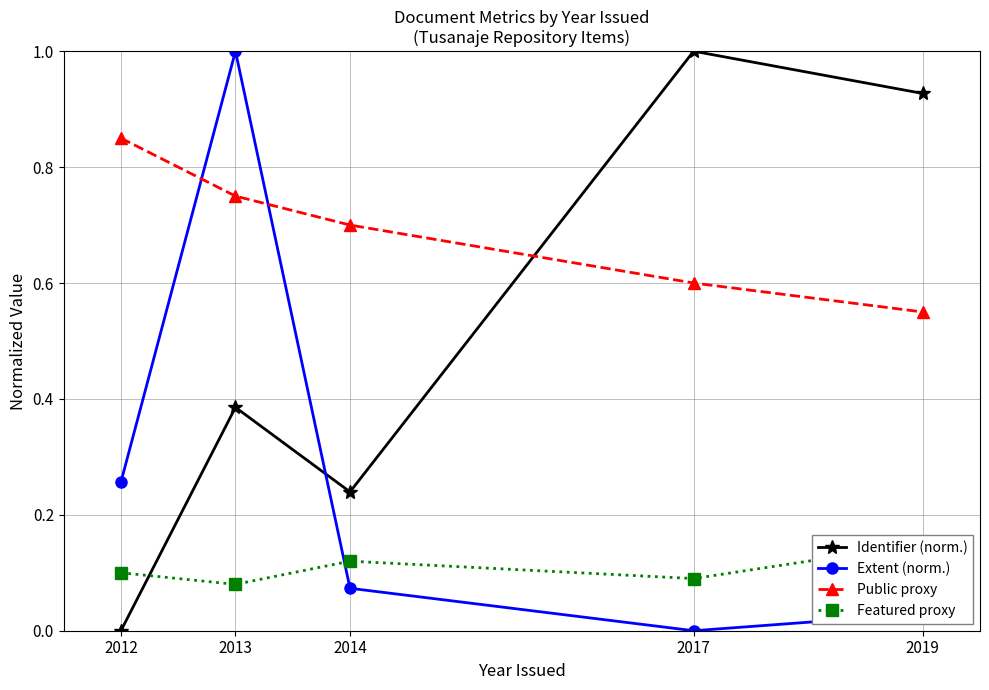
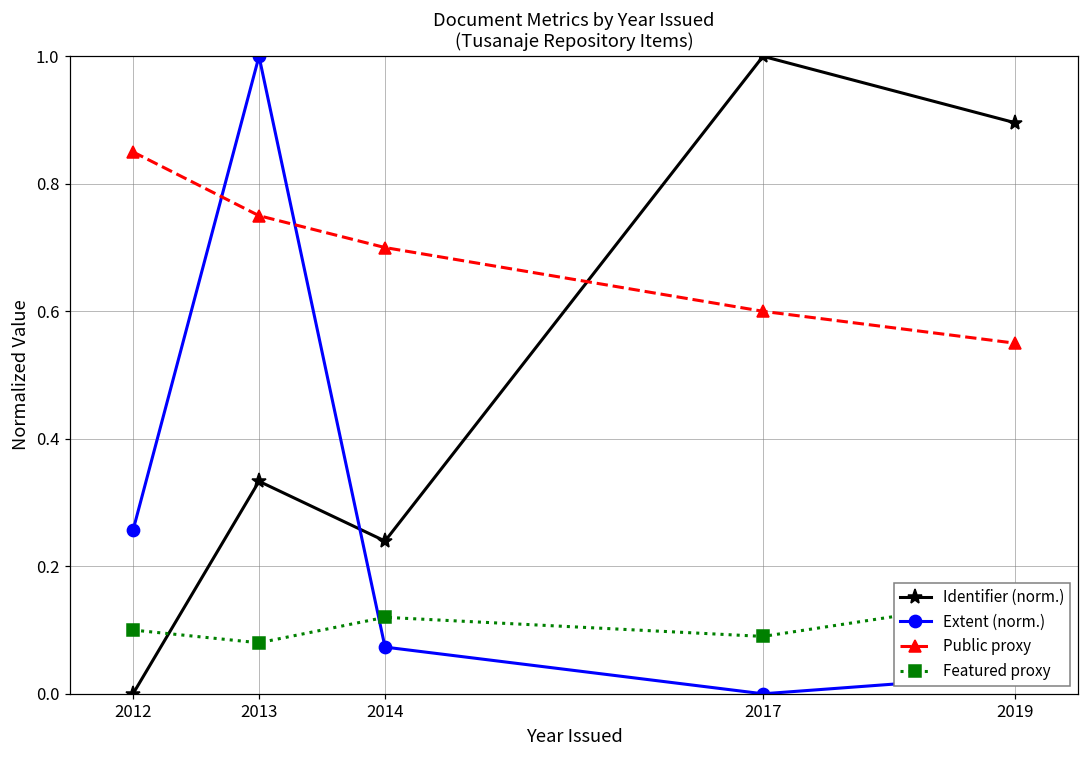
Identifier (norm.), 2013: 0.39 -> 0.33
Identifier (norm.), 2019: 0.93 -> 0.90
